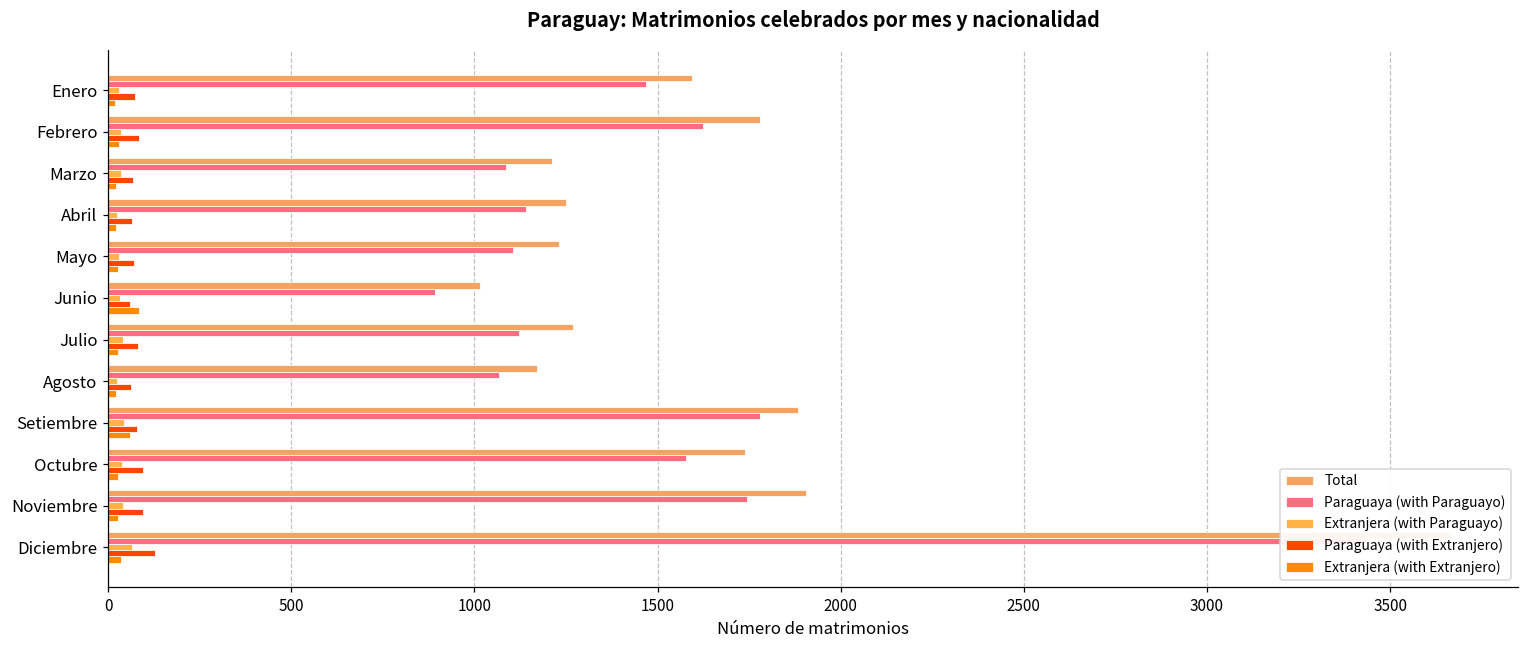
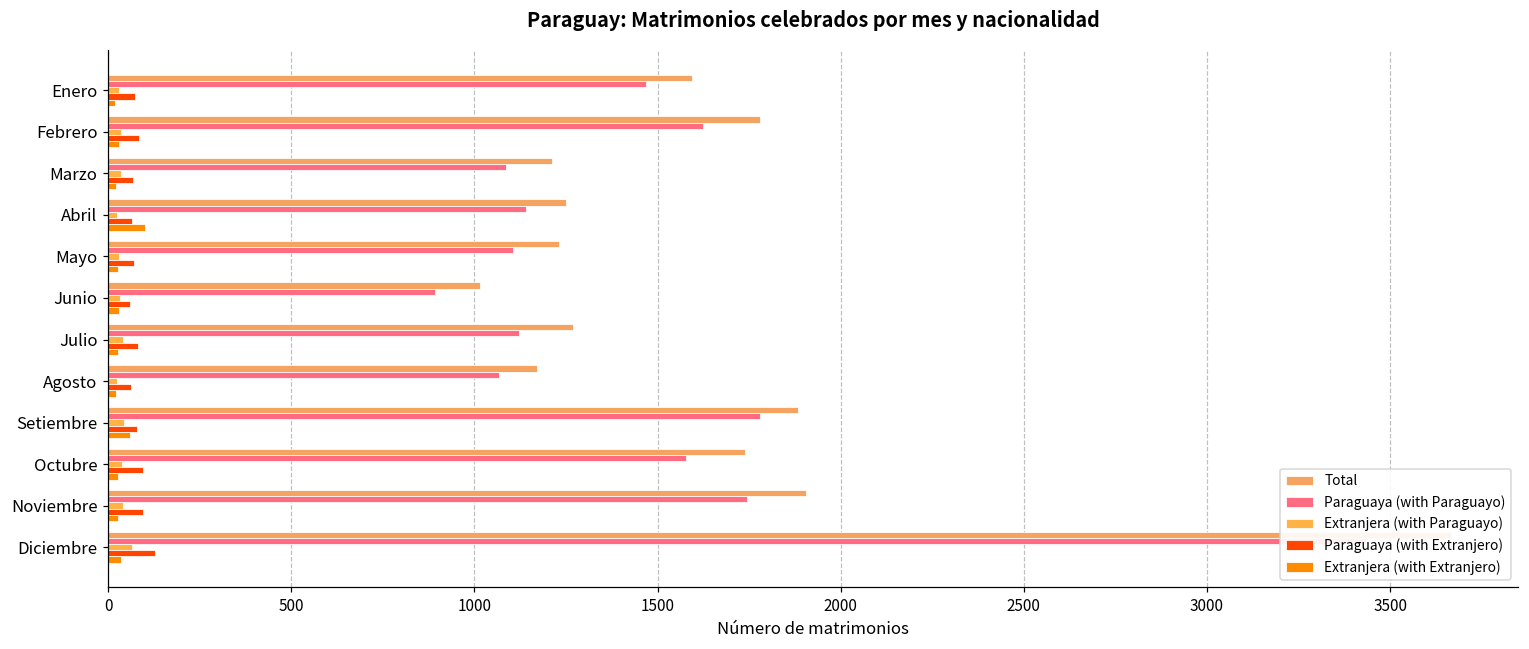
Extranjera (with Extranjero), Abril: 20 -> 100
Extranjera (with Extranjero), Junio: 80 -> 30
